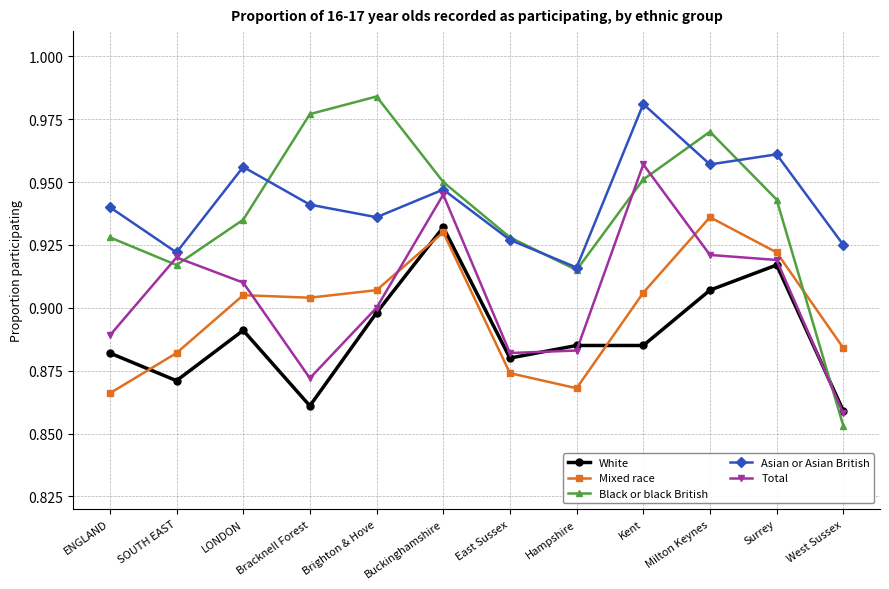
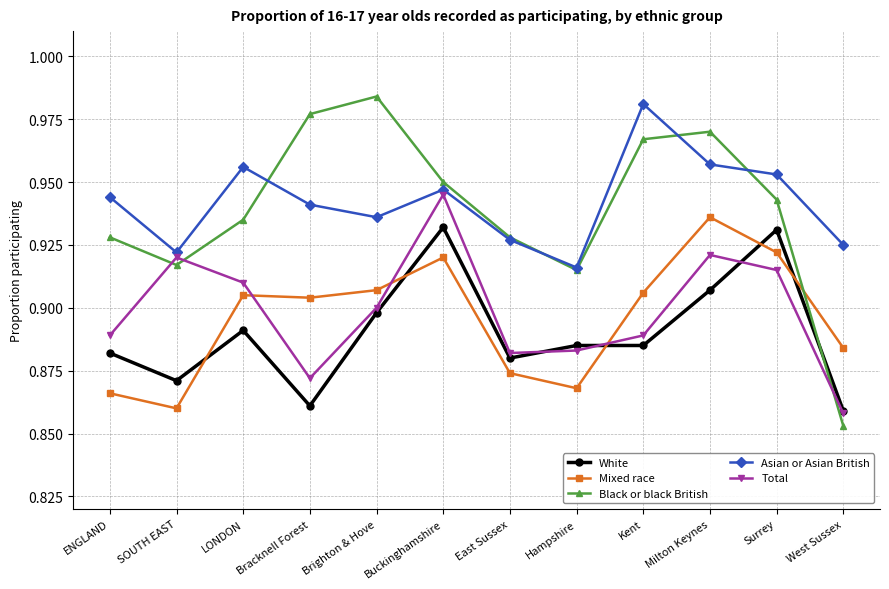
Asian or Asian British, ENGLAND: 0.940 -> 0.944
Mixed race, SOUTH EAST: 0.882 -> 0.860
Mixed race, Buckinghamshire: 0.93 -> 0.92
Black or black British, Kent: 0.951 -> 0.967
Total, Kent: 0.957 -> 0.889
White, Surrey: 0.917 -> 0.931
Asian or Asian British, Surrey: 0.961 -> 0.953
Total, Surrey: 0.919 -> 0.915
